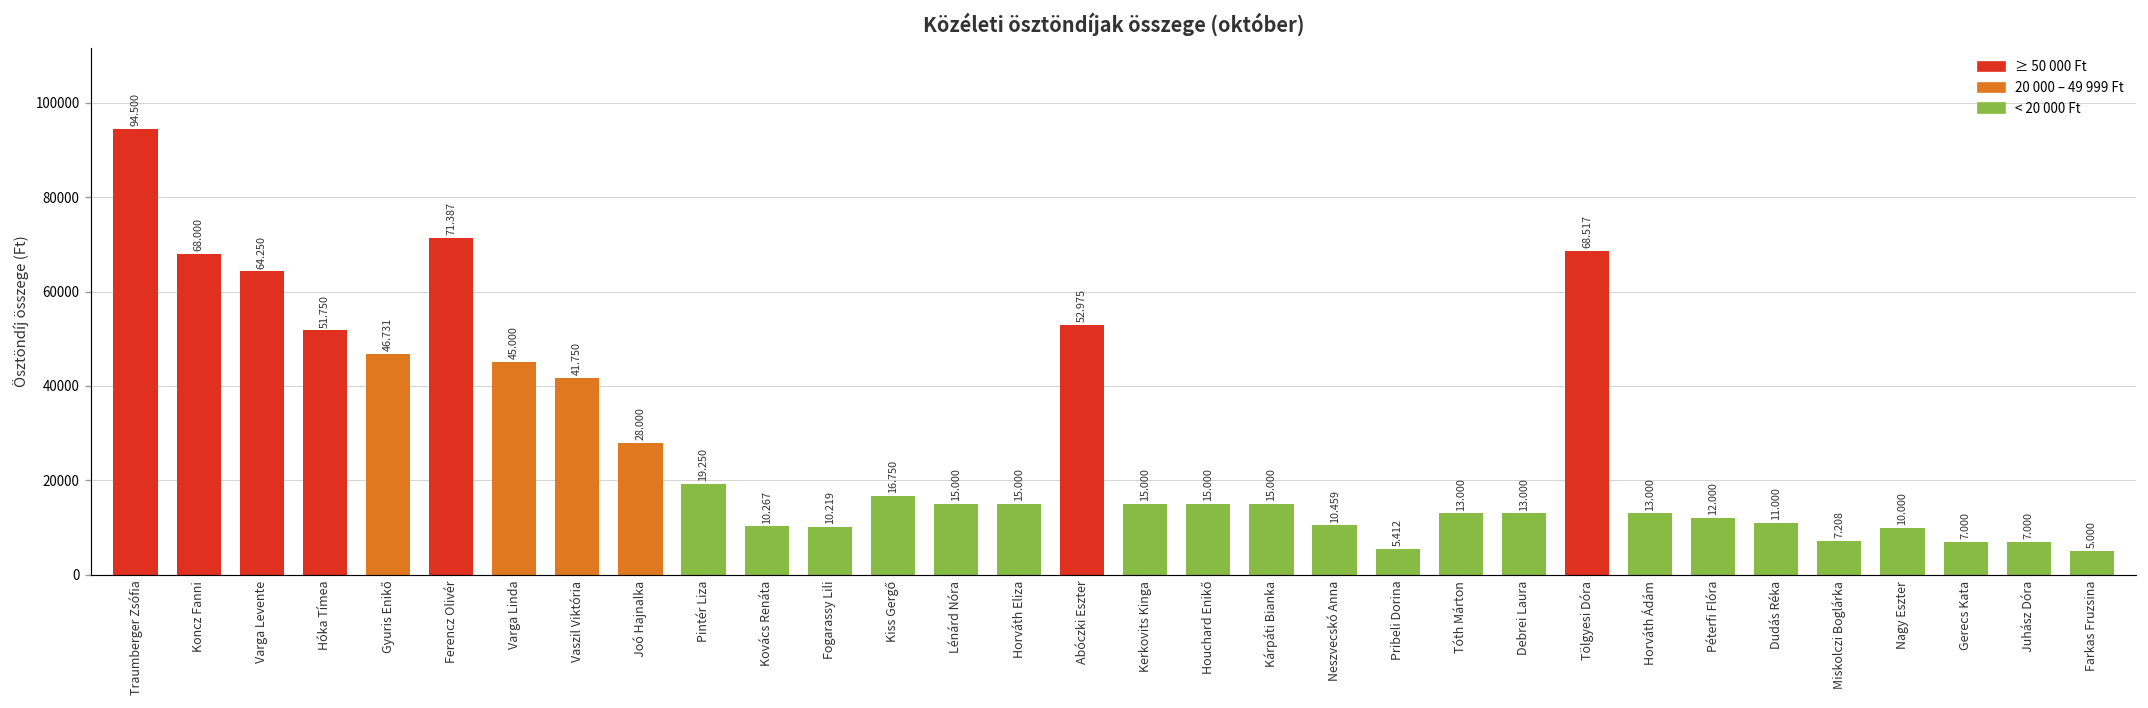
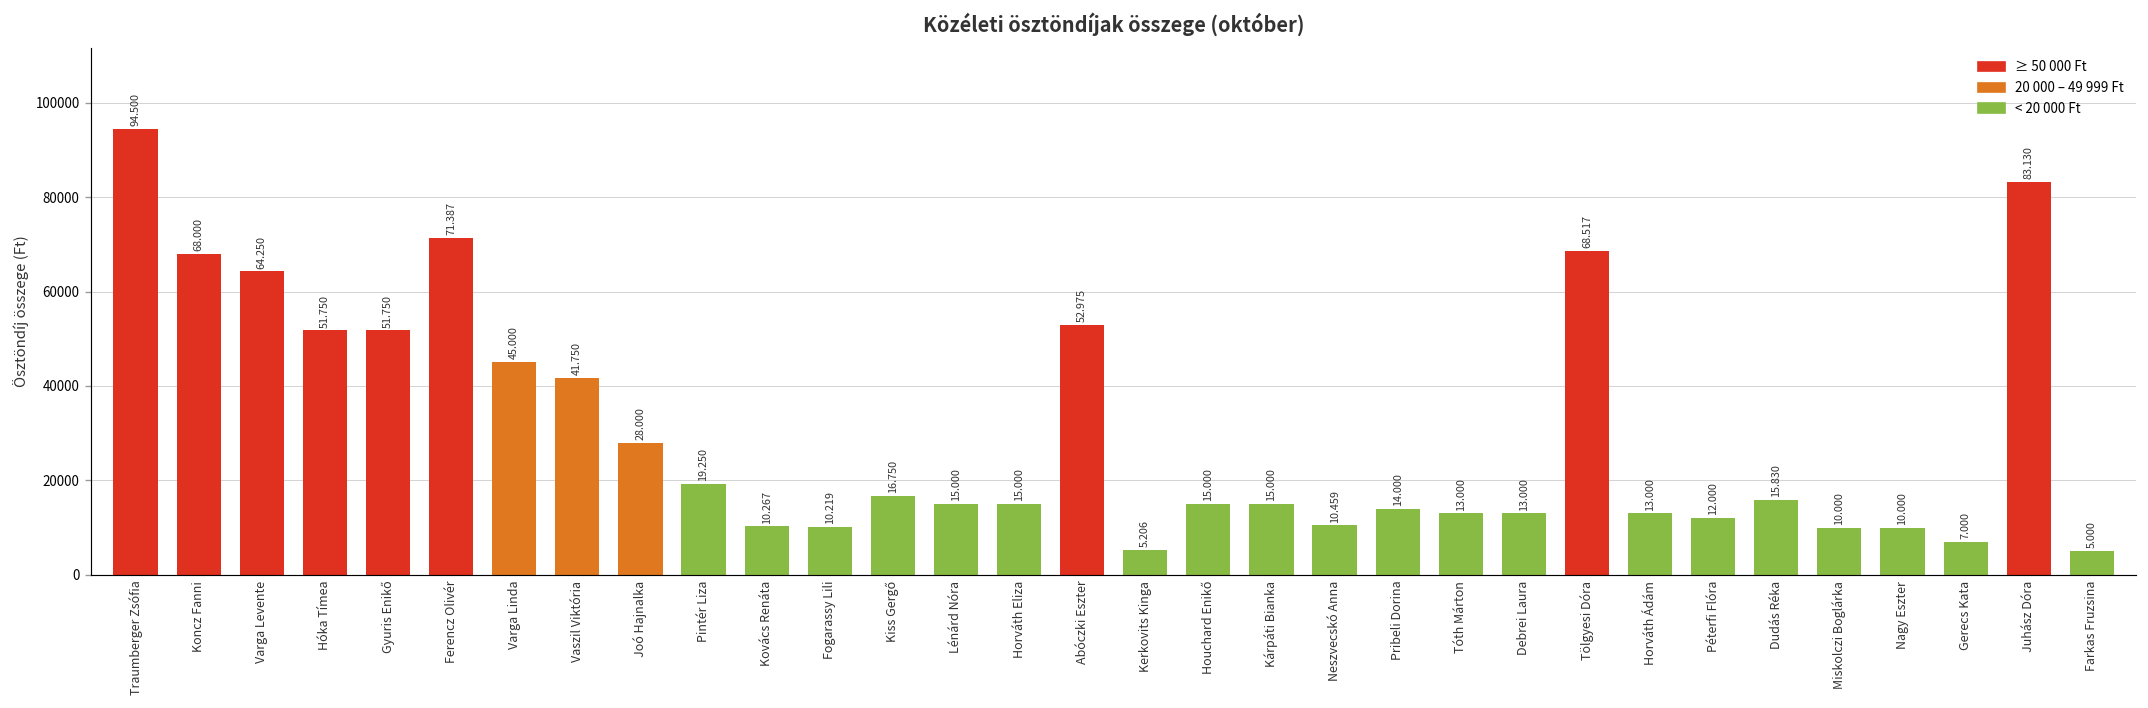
Gyuris Enikő: 46.731 -> 51.750
Kerkovits Kinga: 15.000 -> 5.206
Pribeli Dorina: 5.412 -> 14.000
Dudás Réka: 11.000 -> 15.830
Miskolczi Boglárka: 7.208 -> 10.000
Juhász Dóra: 7.000 -> 83.130
